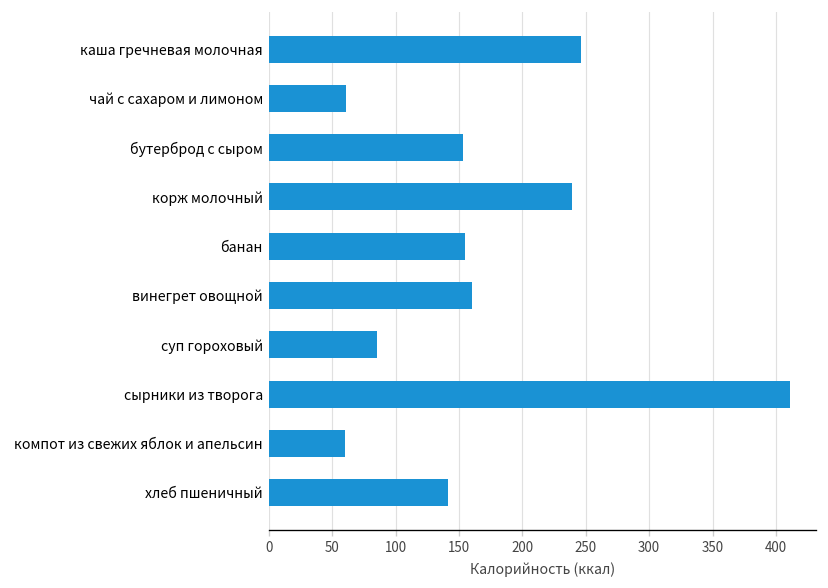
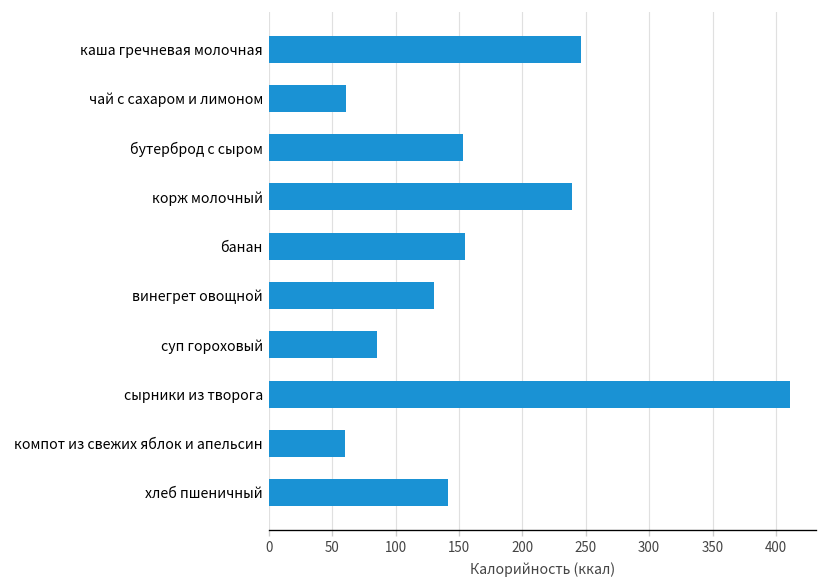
винегрет овощной: 160 -> 130
